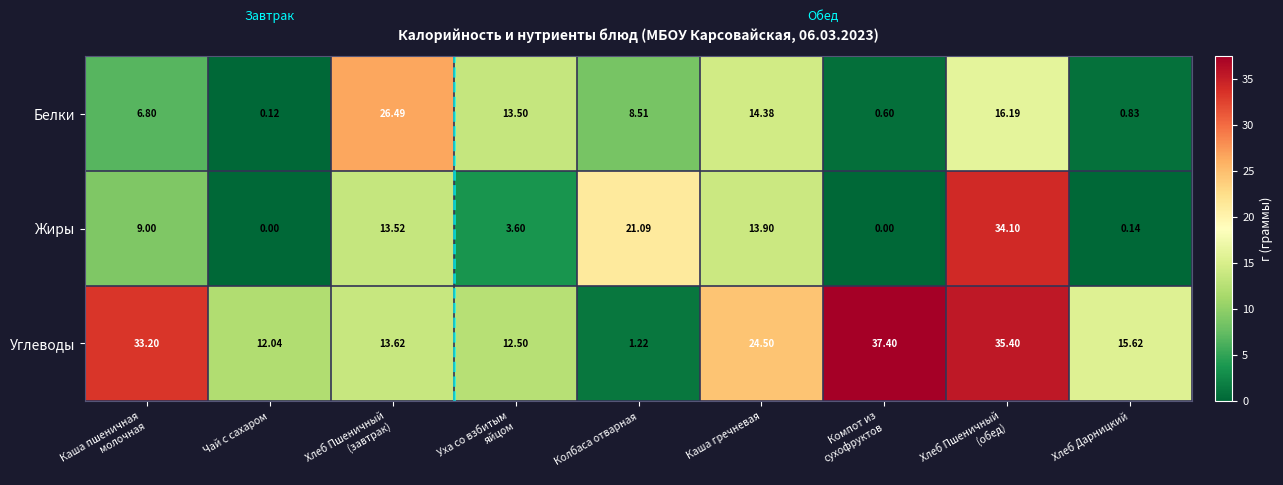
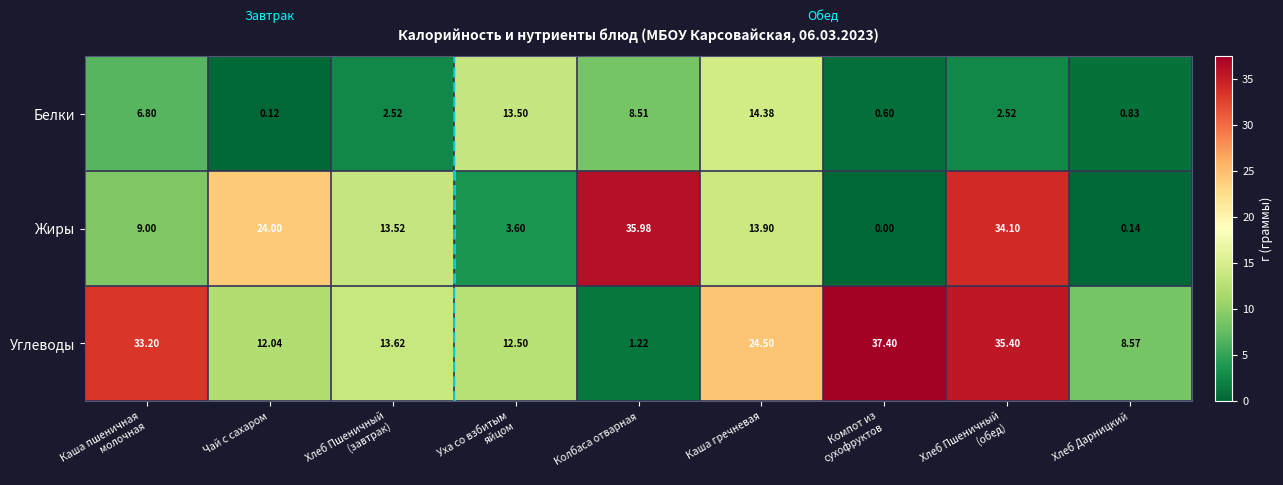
Белки, Хлеб Пшеничный (завтрак): 26.49 -> 2.52
Белки, Хлеб Пшеничный (обед): 16.19 -> 2.52
Жиры, Чай с сахаром: 0.00 -> 24.00
Жиры, Колбаса отварная: 21.09 -> 35.98
Углеводы, Хлеб Дарницкий: 15.62 -> 8.57
